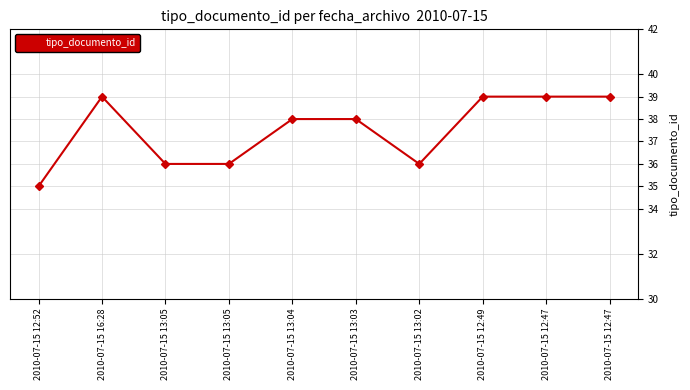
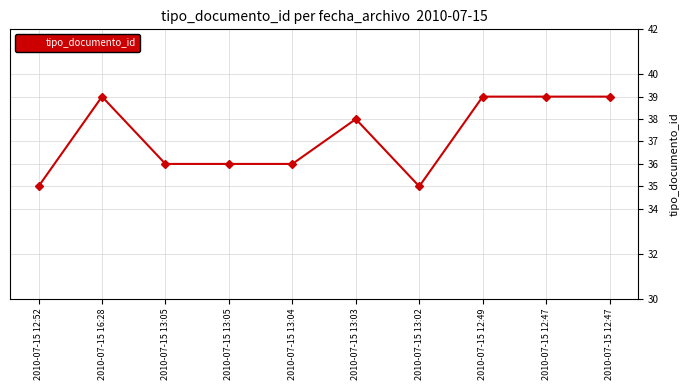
2010-07-15 13:04: 38 -> 36
2010-07-15 13:02: 36 -> 35
